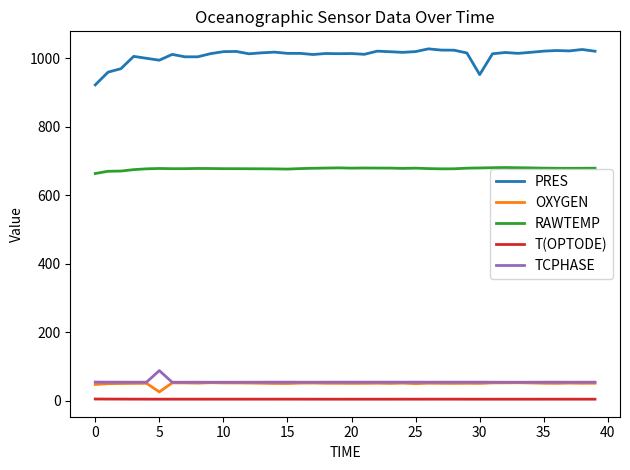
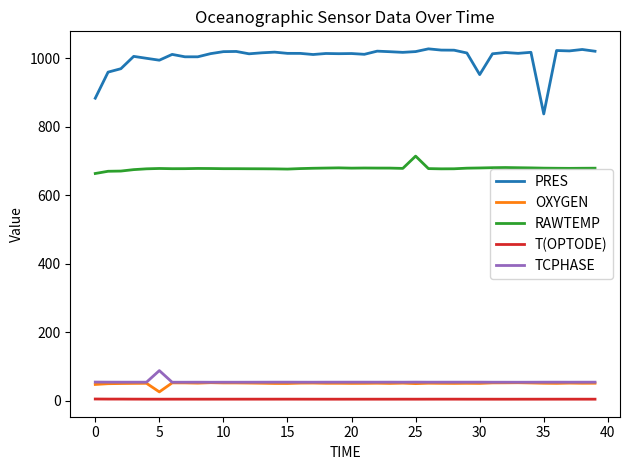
PRES, 0: 920 -> 880
RAWTEMP, 25: 680 -> 710
PRES, 35: 1020 -> 840
